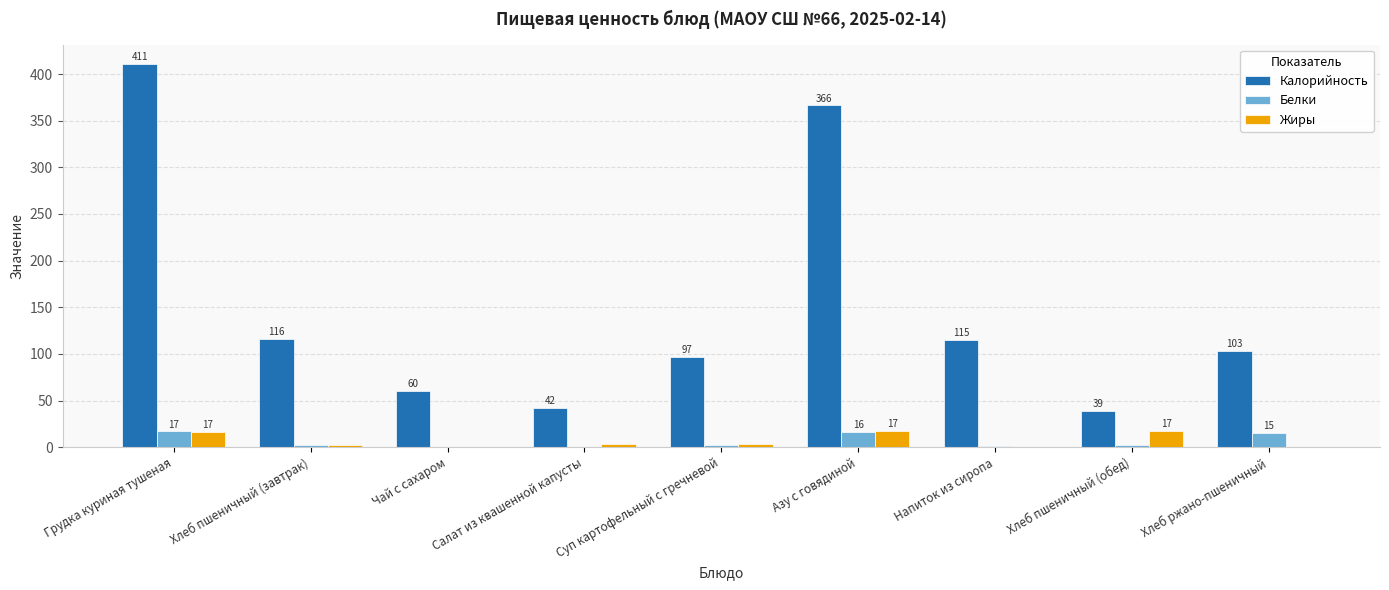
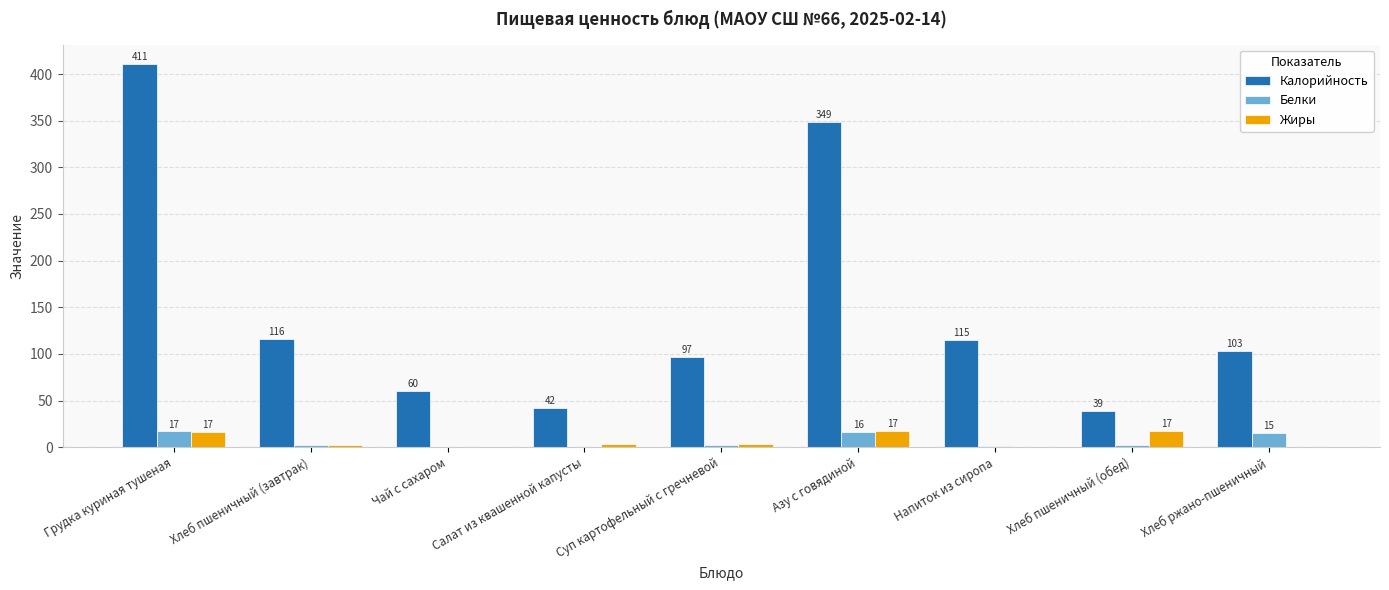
Калорийность, Азу с говядиной: 366 -> 349
